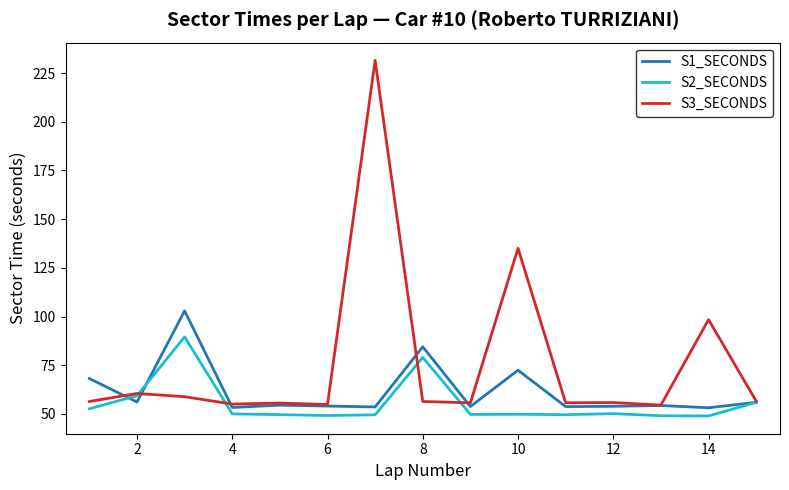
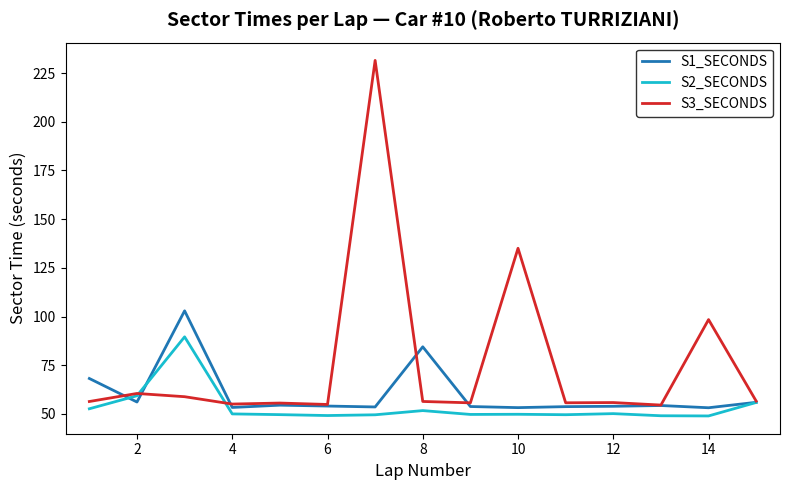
S2_SECONDS, 8: 79 -> 52
S1_SECONDS, 10: 72 -> 53
